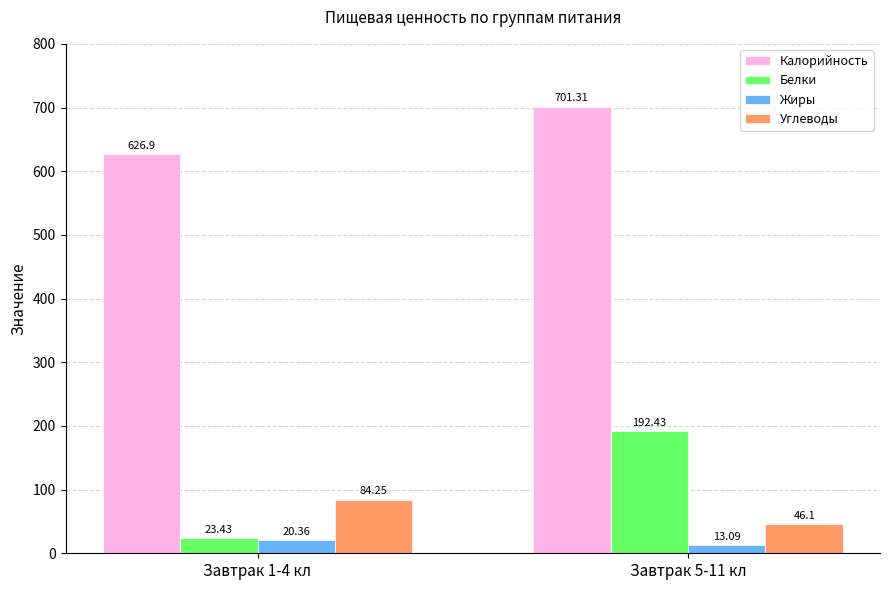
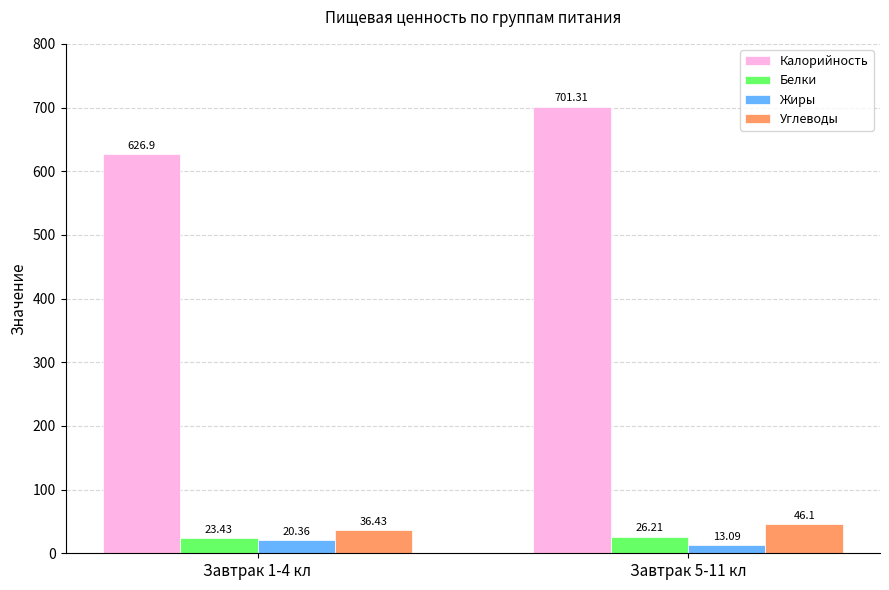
Углеводы, Завтрак 1-4 кл: 84.25 -> 36.43
Белки, Завтрак 5-11 кл: 192.43 -> 26.21
